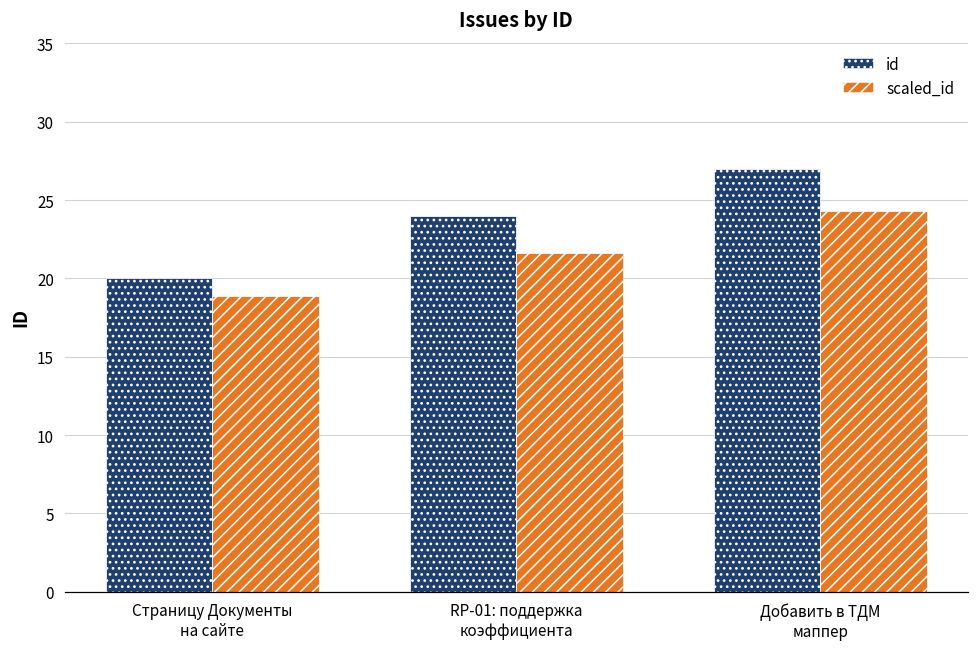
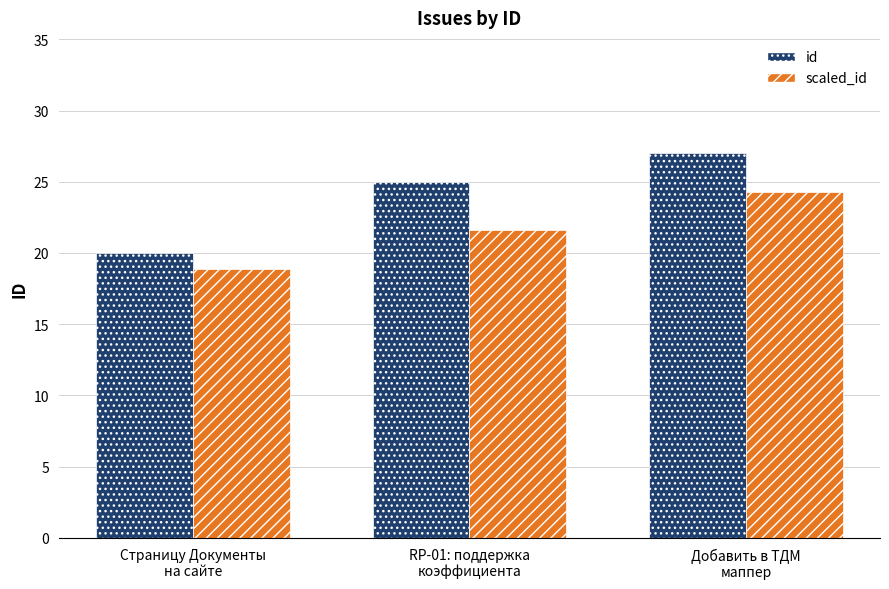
id, RP-01: поддержка коэффициента: 24 -> 25
